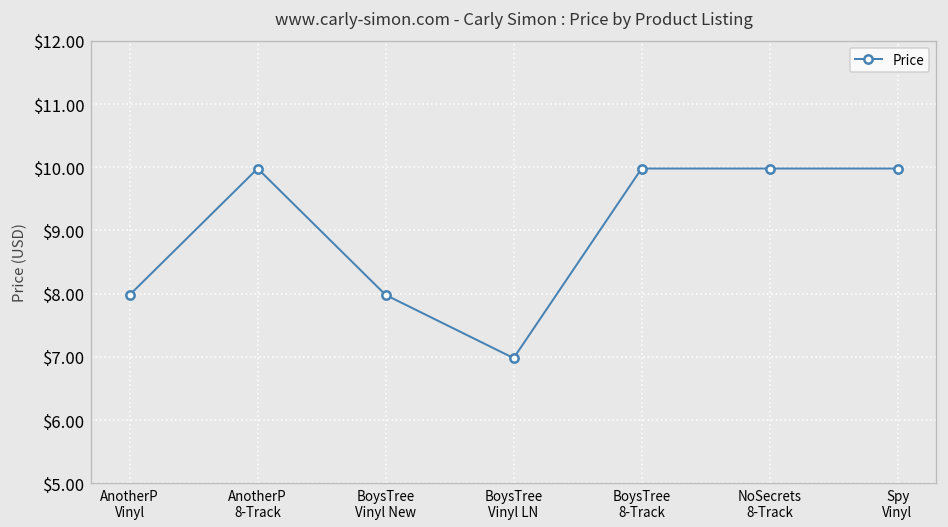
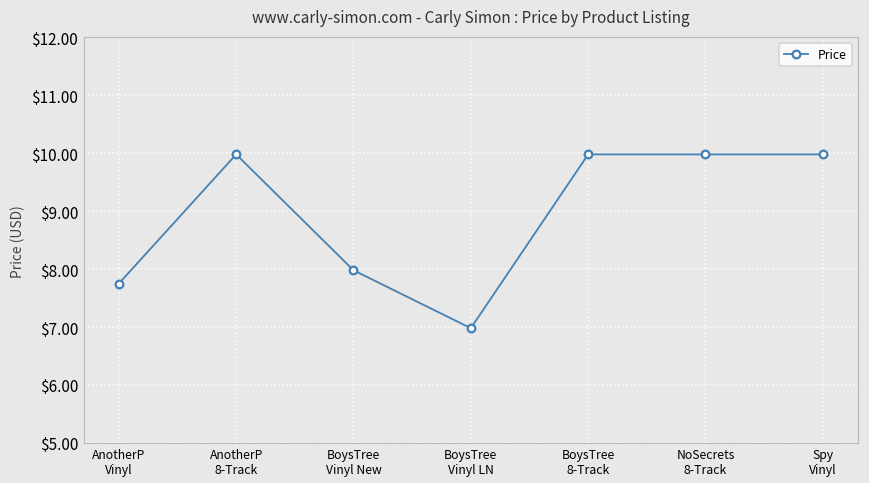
AnotherP Vinyl: $8.0 -> $7.8
